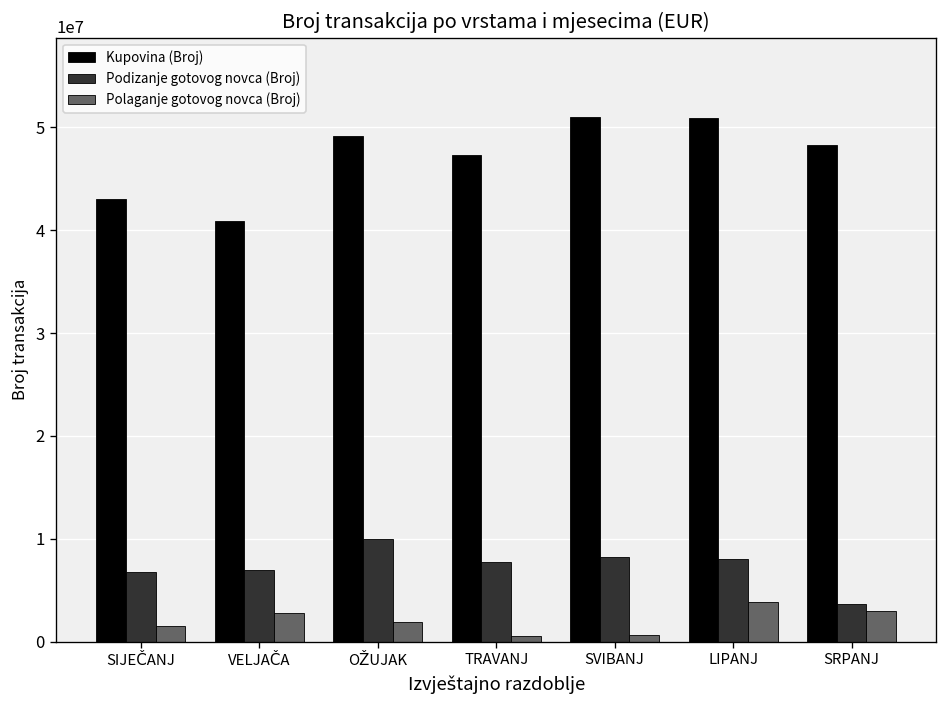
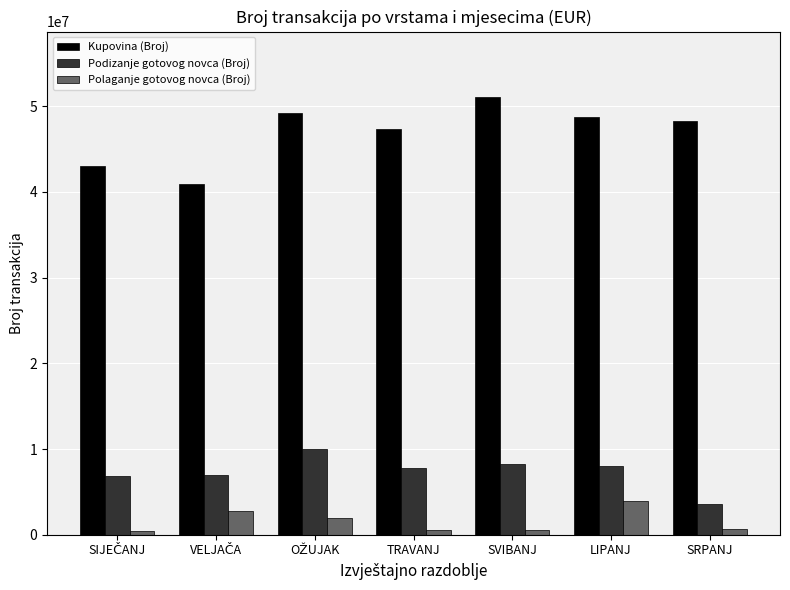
Polaganje gotovog novca (Broj), SIJEČANJ: 1000000 -> 0
Kupovina (Broj), LIPANJ: 51000000 -> 49000000
Polaganje gotovog novca (Broj), SRPANJ: 3000000 -> 1000000
